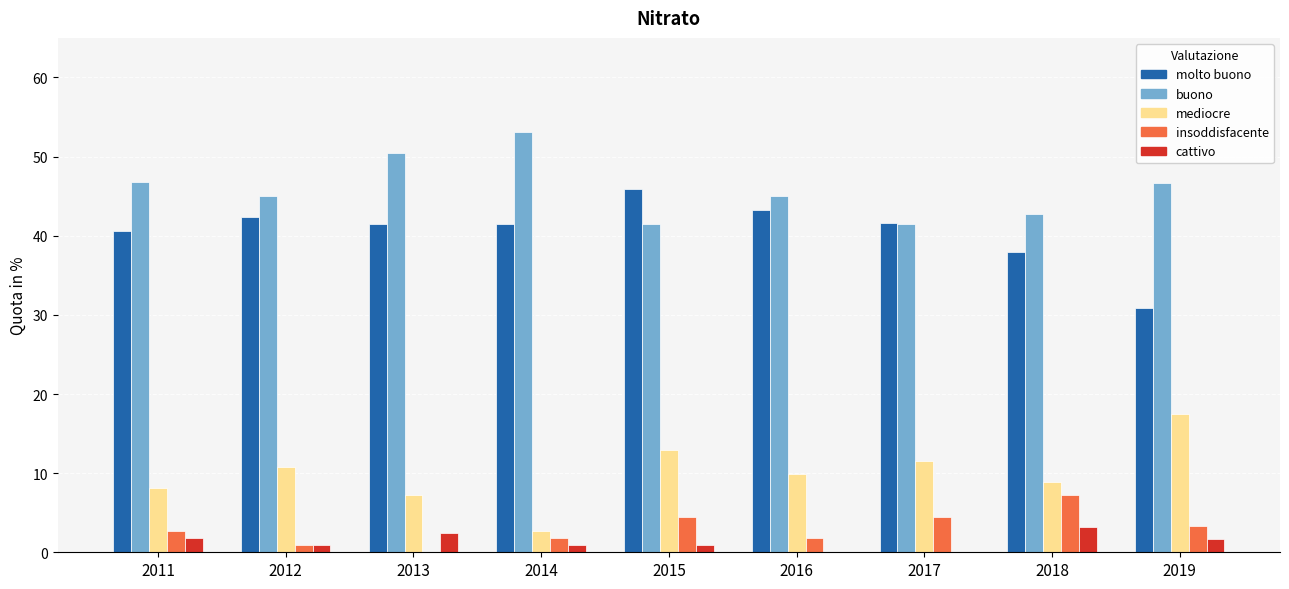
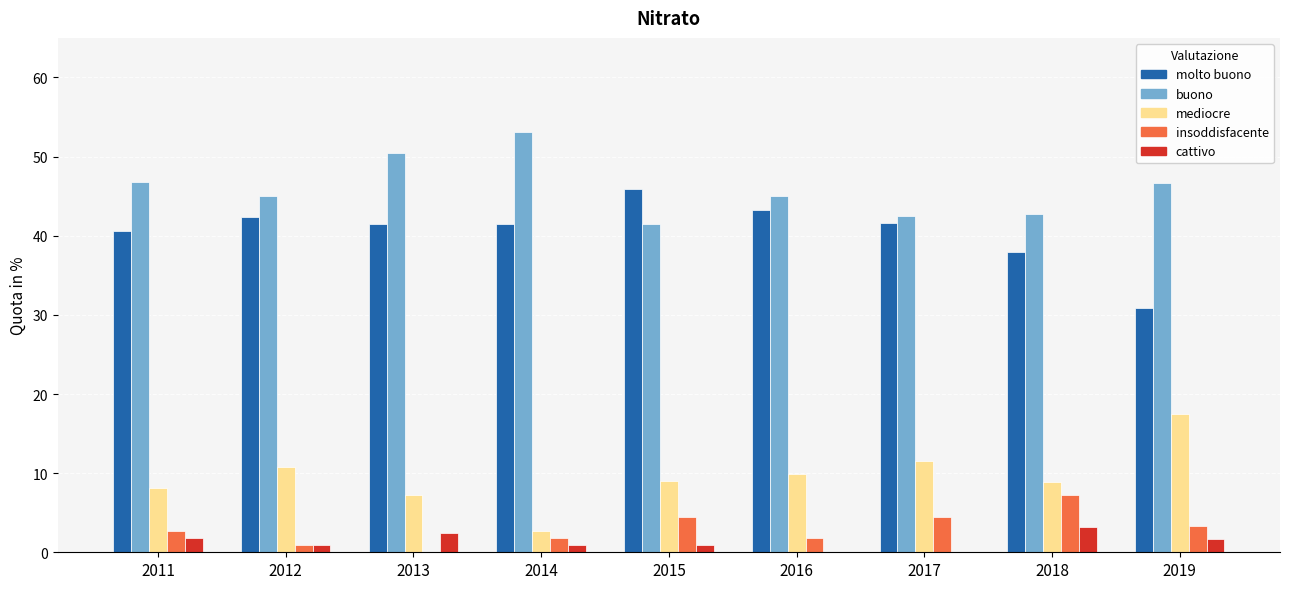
mediocre, 2015: 13 -> 9
buono, 2017: 41 -> 42
